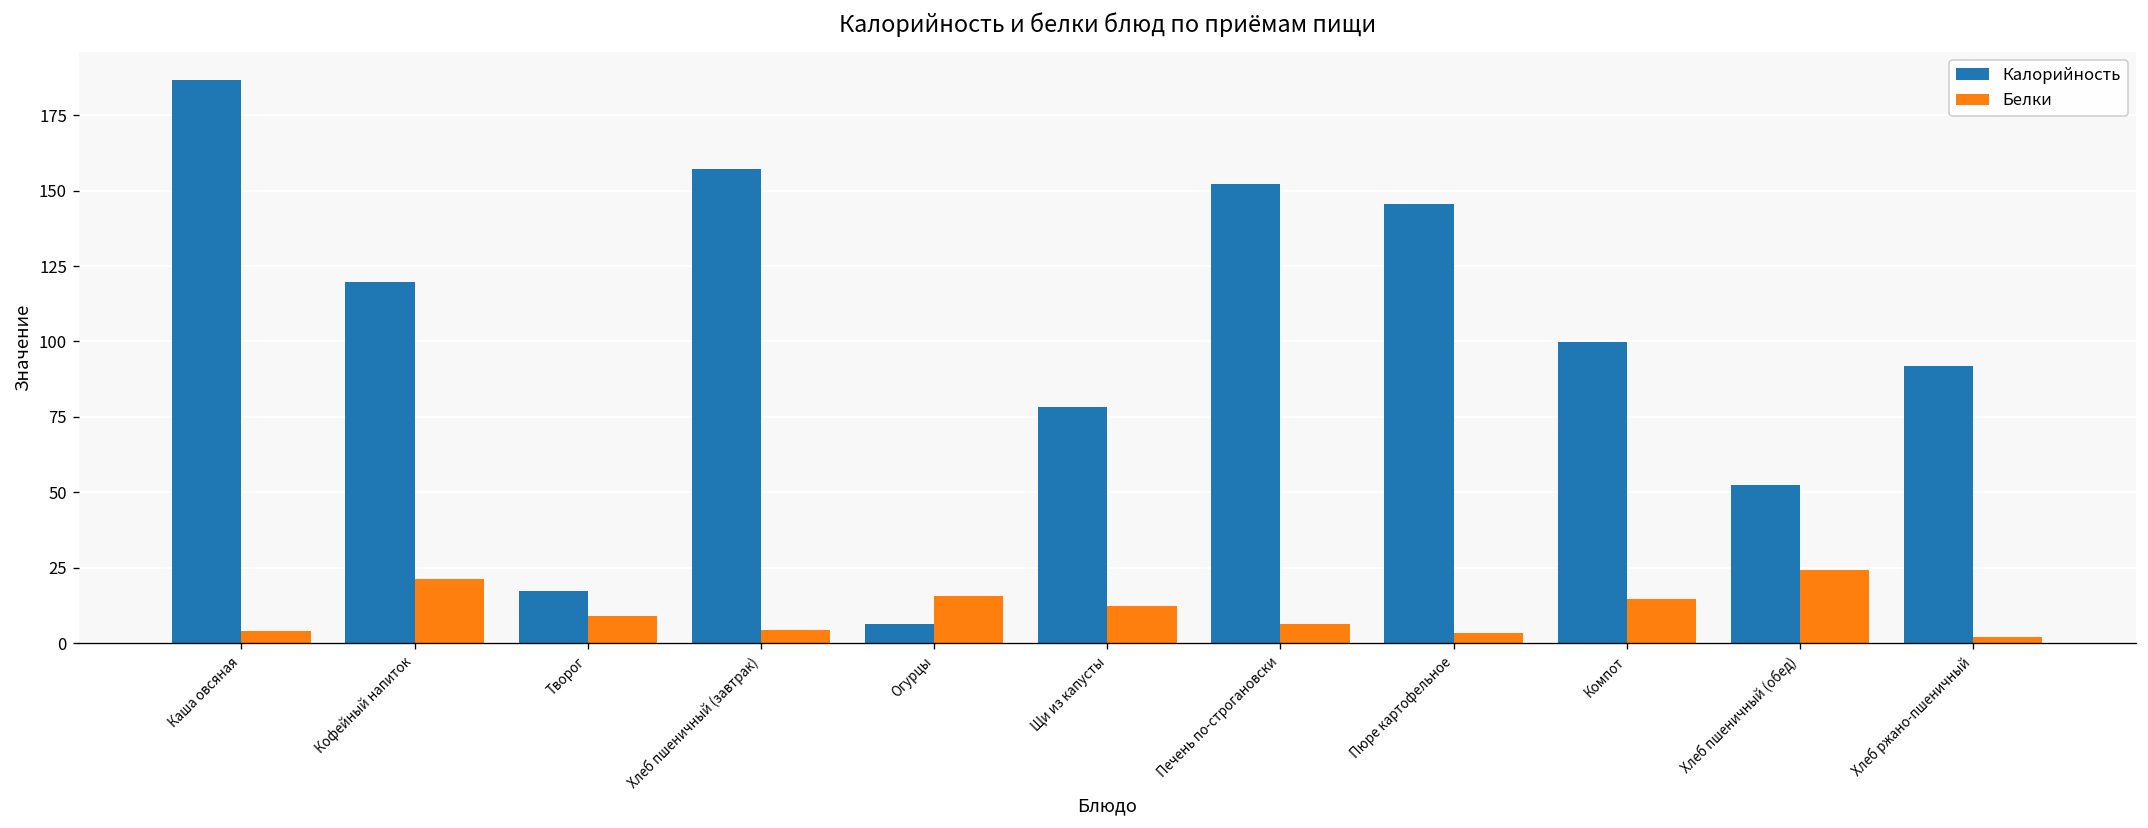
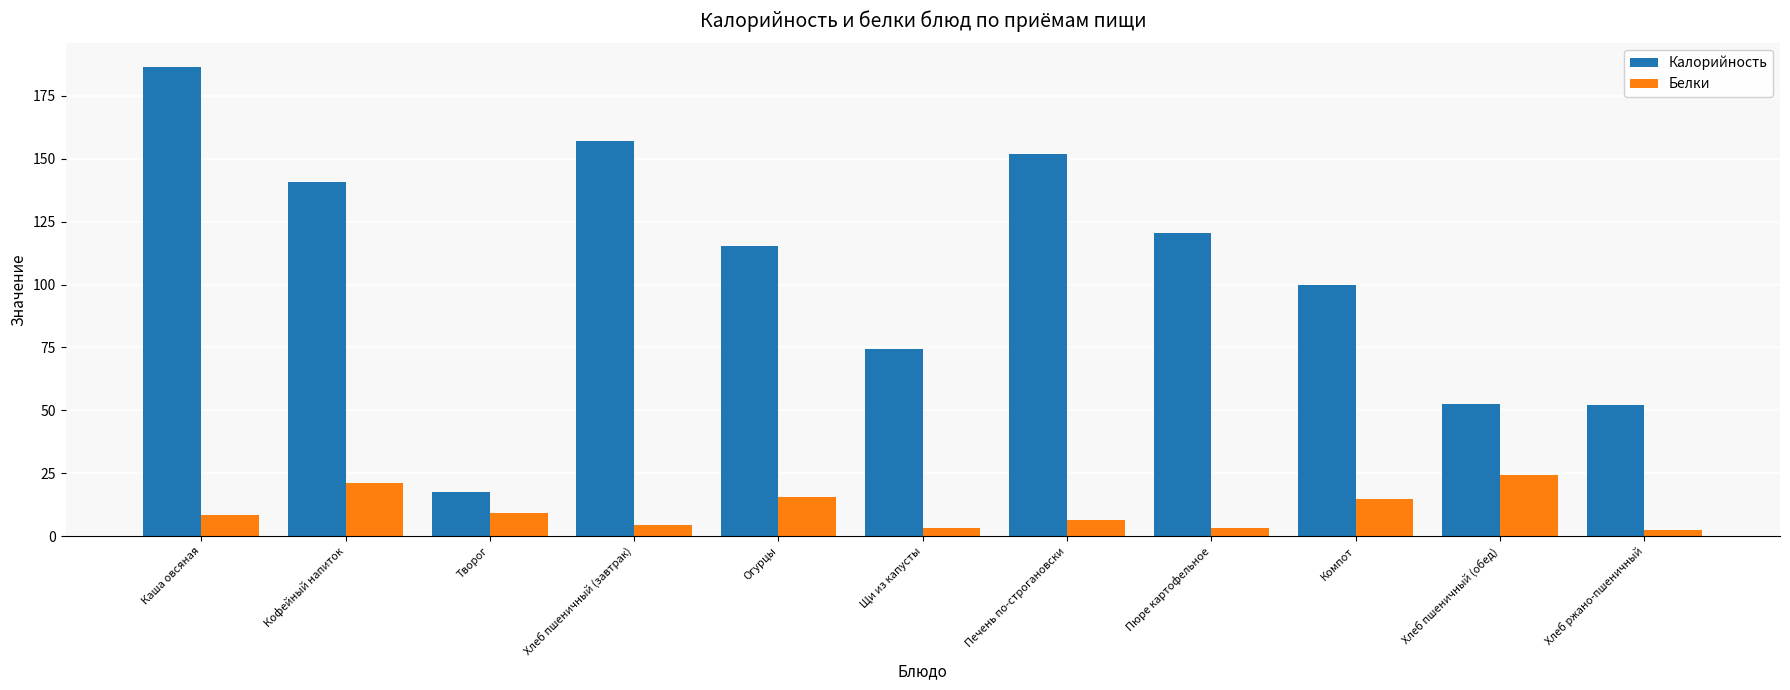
Белки, Каша овсяная: 4 -> 8
Калорийность, Кофейный напиток: 120 -> 141
Калорийность, Огурцы: 7 -> 115
Калорийность, Щи из капусты: 78 -> 74
Белки, Щи из капусты: 12 -> 3
Калорийность, Пюре картофельное: 146 -> 120
Калорийность, Хлеб ржано-пшеничный: 92 -> 52
